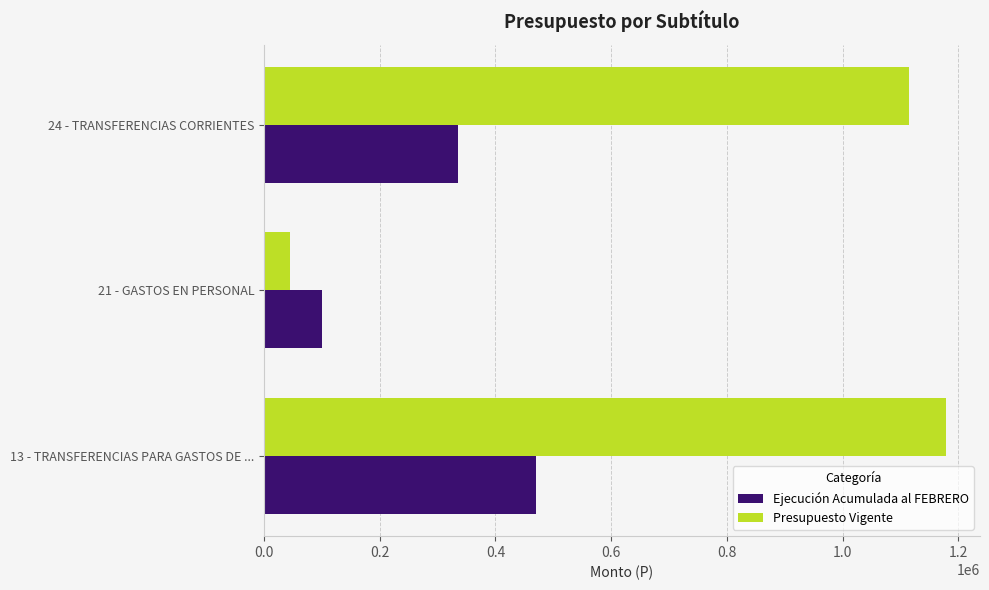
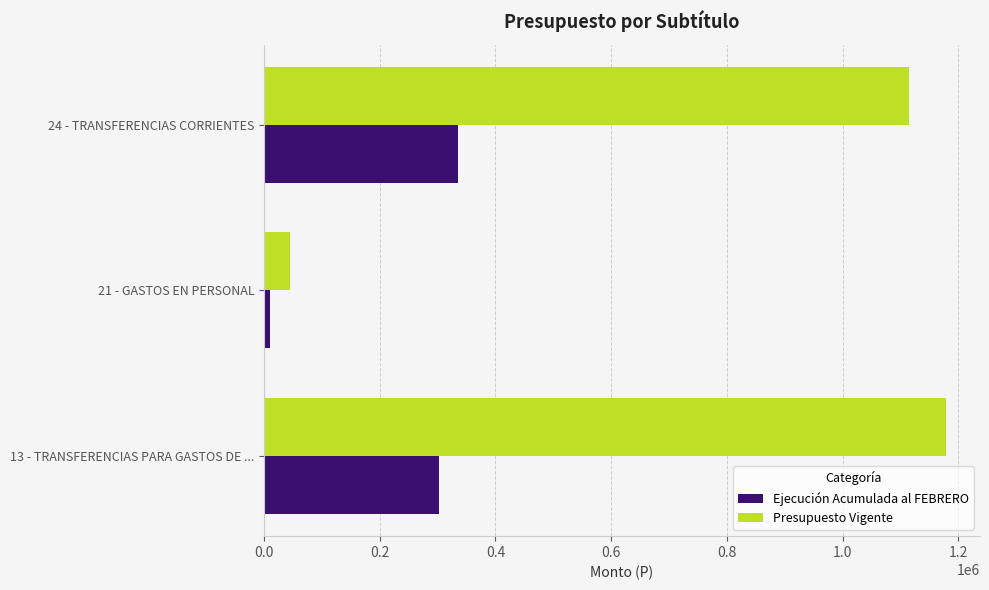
Ejecución Acumulada al FEBRERO, 21 - GASTOS EN PERSONAL: 100000 -> 10000
Ejecución Acumulada al FEBRERO, 13 - TRANSFERENCIAS PARA GASTOS DE ...: 470000 -> 300000
